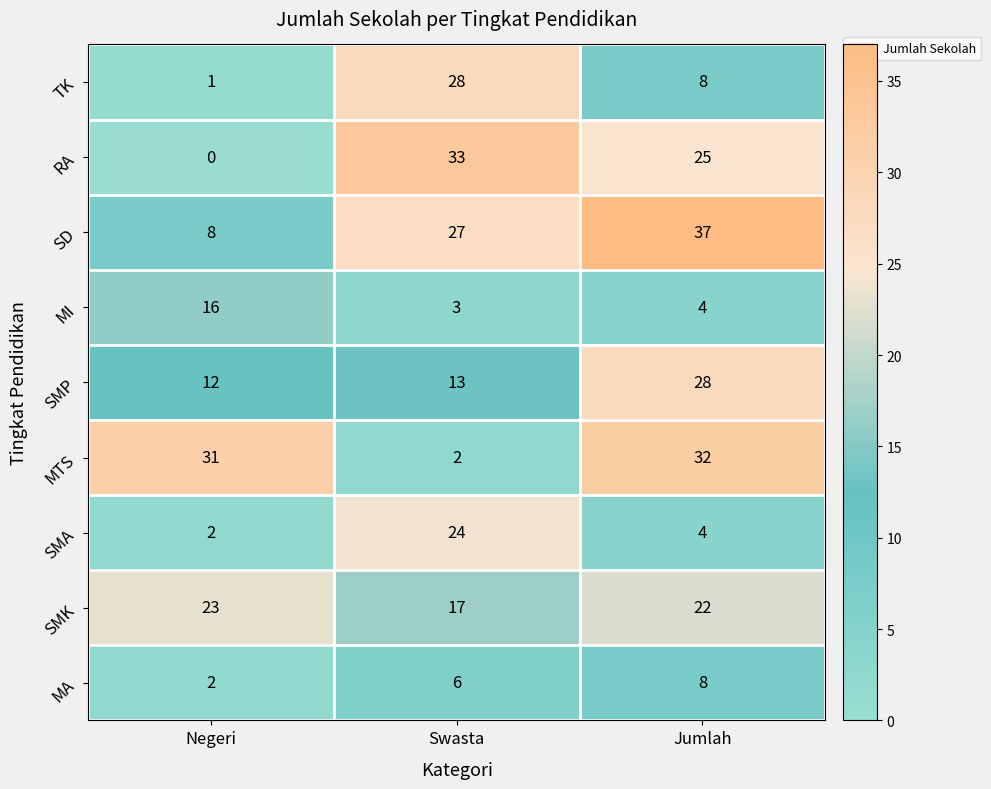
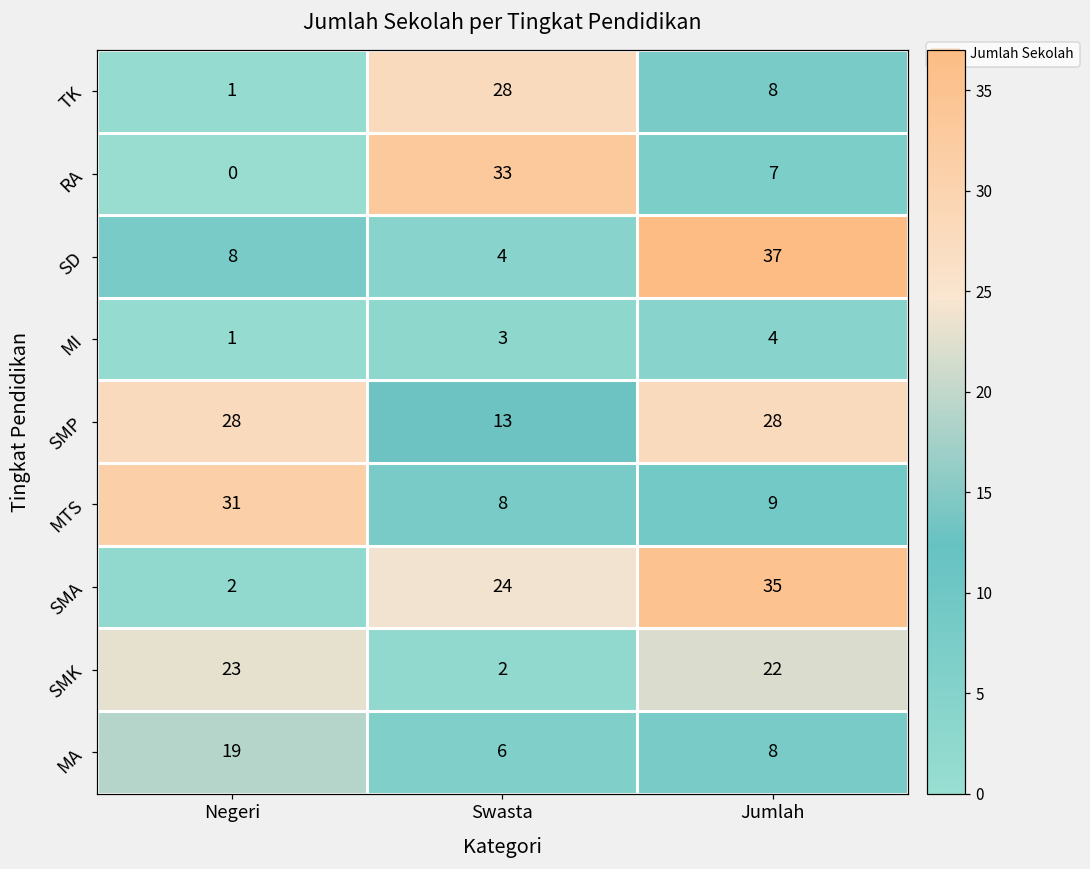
RA, Jumlah: 25 -> 7
SD, Swasta: 27 -> 4
MI, Negeri: 16 -> 1
SMP, Negeri: 12 -> 28
MTS, Swasta: 2 -> 8
MTS, Jumlah: 32 -> 9
SMA, Jumlah: 4 -> 35
SMK, Swasta: 17 -> 2
MA, Negeri: 2 -> 19
